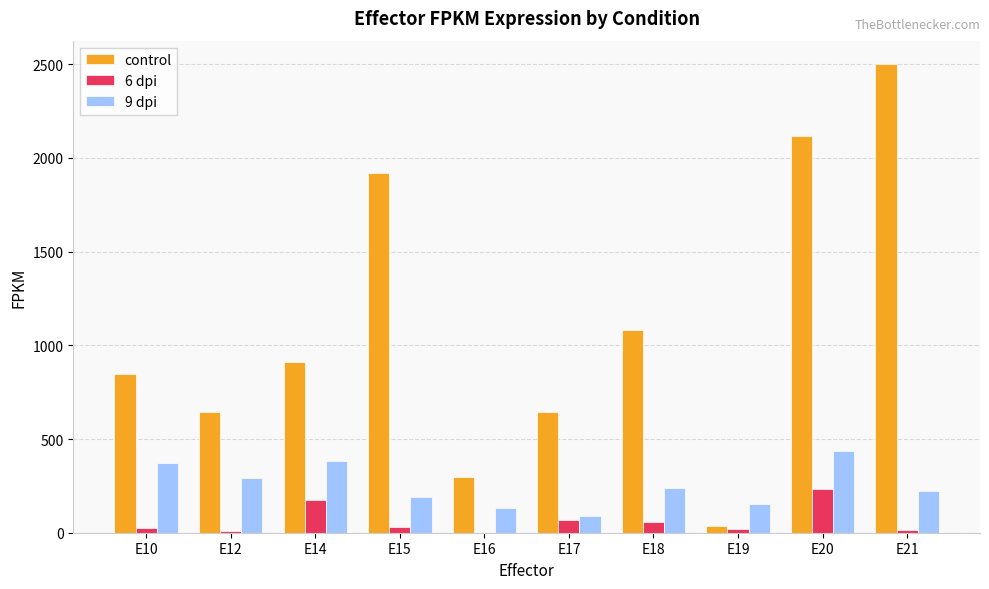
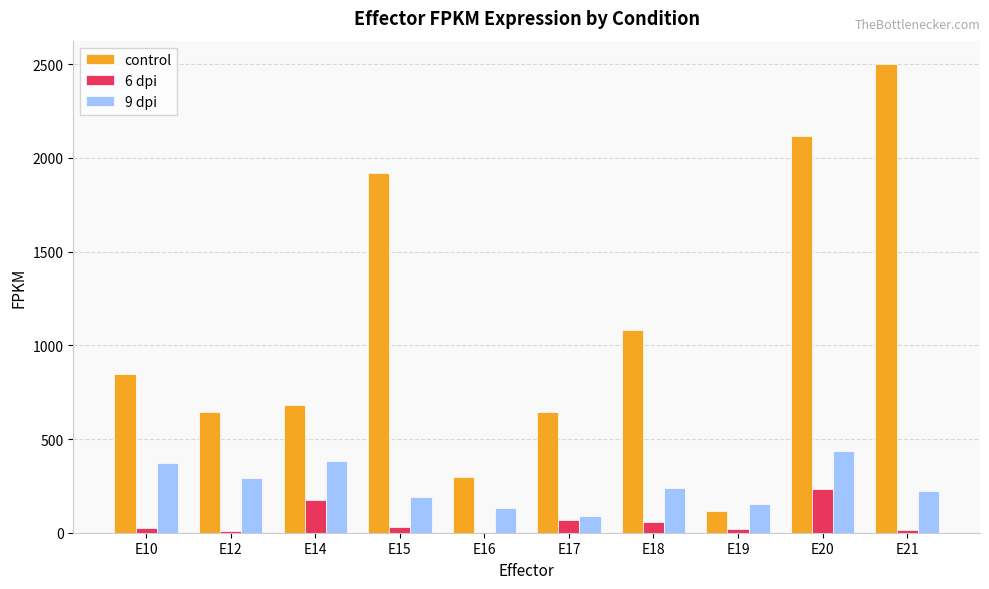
control, E14: 910 -> 680
control, E19: 30 -> 110
